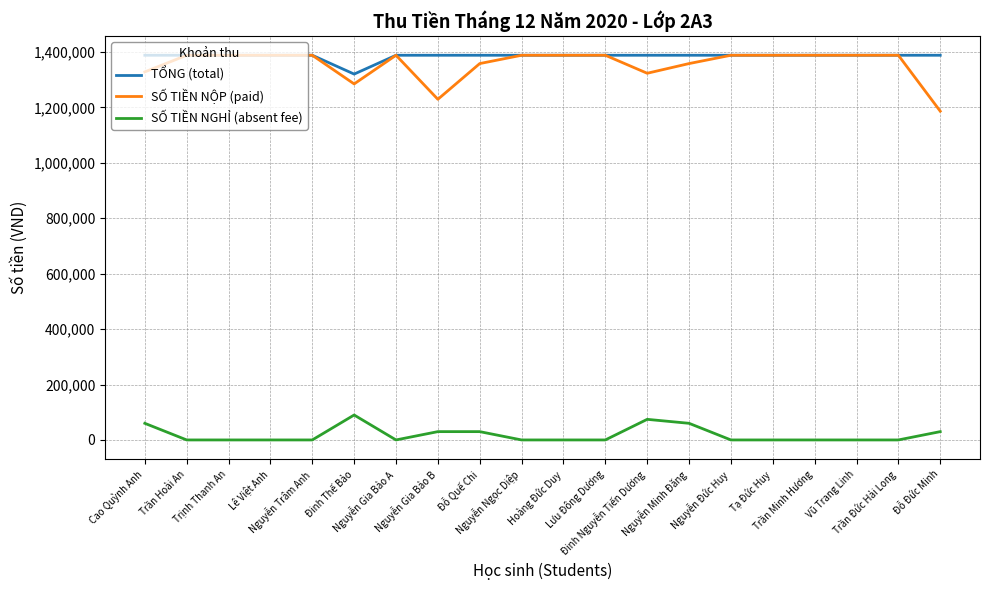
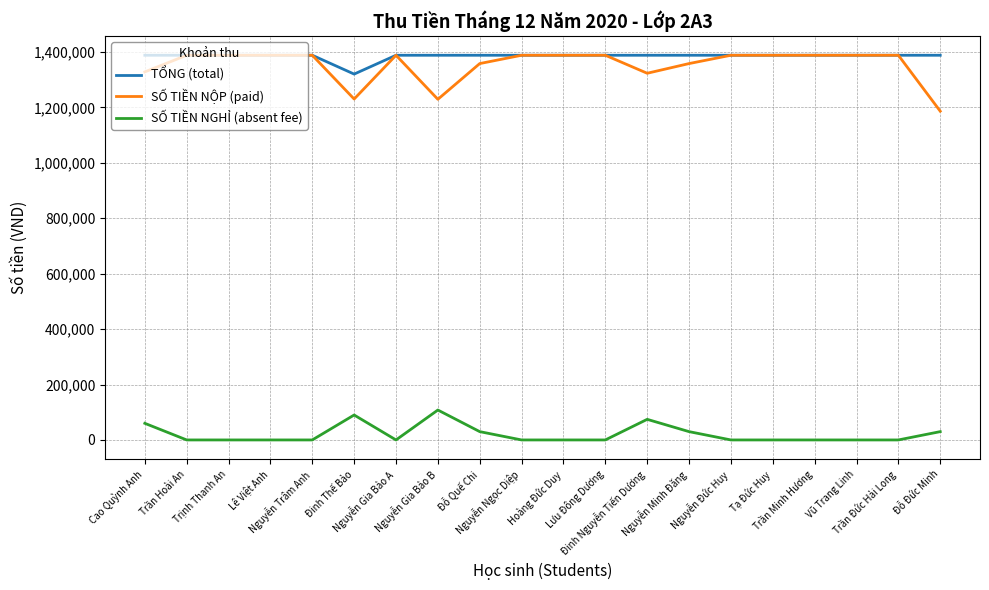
SỐ TIỀN NỘP (paid), Đinh Thế Bảo: 1,280,000 -> 1,230,000
SỐ TIỀN NGHỈ (absent fee), Nguyễn Gia Bảo B: 30,000 -> 110,000
SỐ TIỀN NGHỈ (absent fee), Nguyễn Minh Đăng: 60,000 -> 30,000
